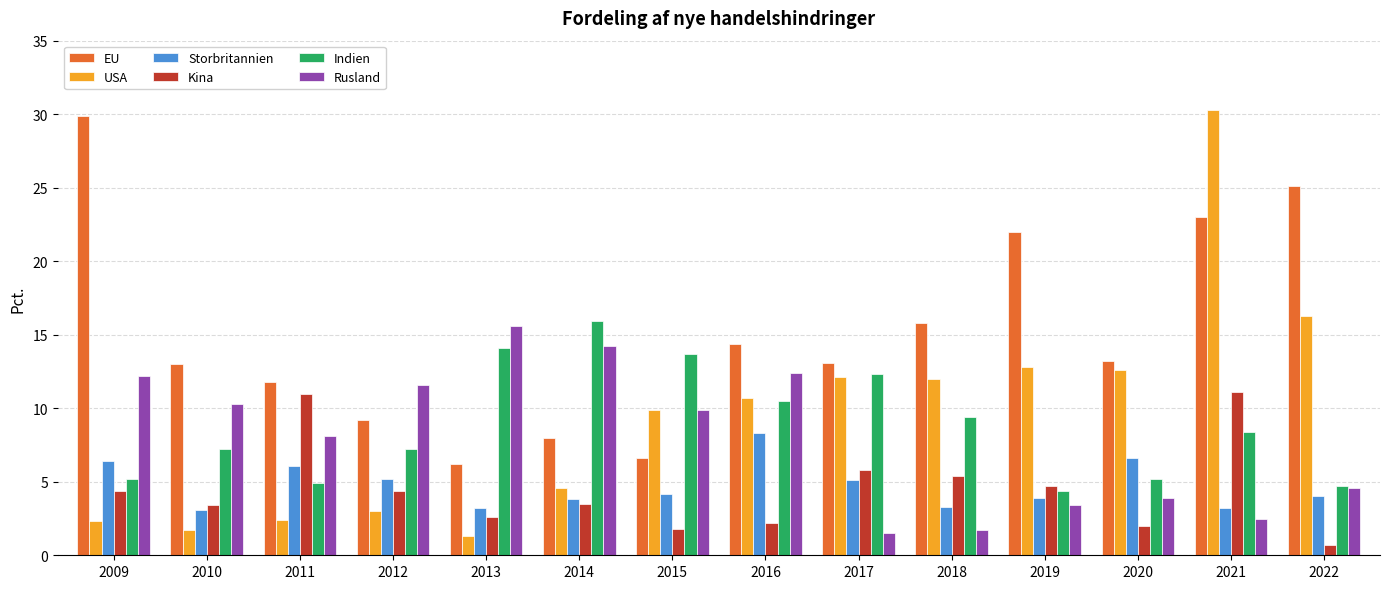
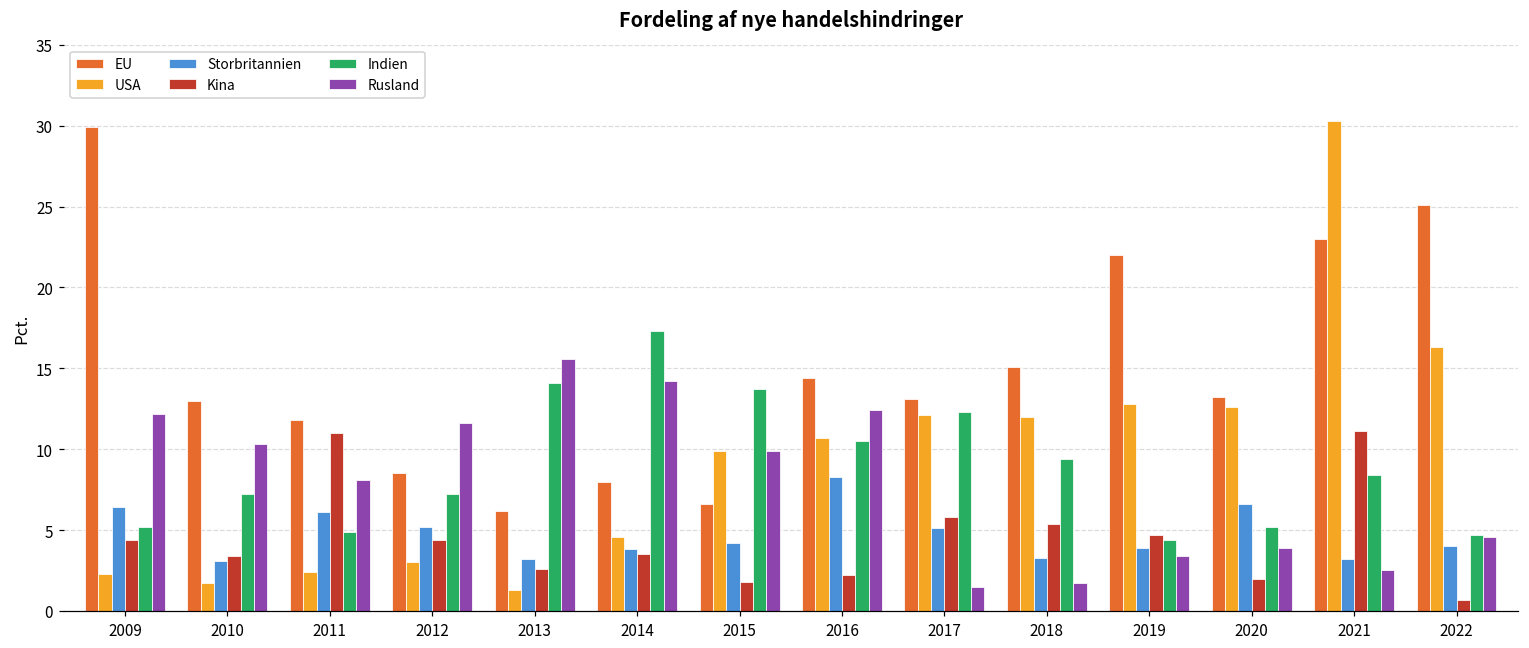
EU, 2012: 9.2 -> 8.5
Indien, 2014: 15.9 -> 17.3
EU, 2018: 15.8 -> 15.1
